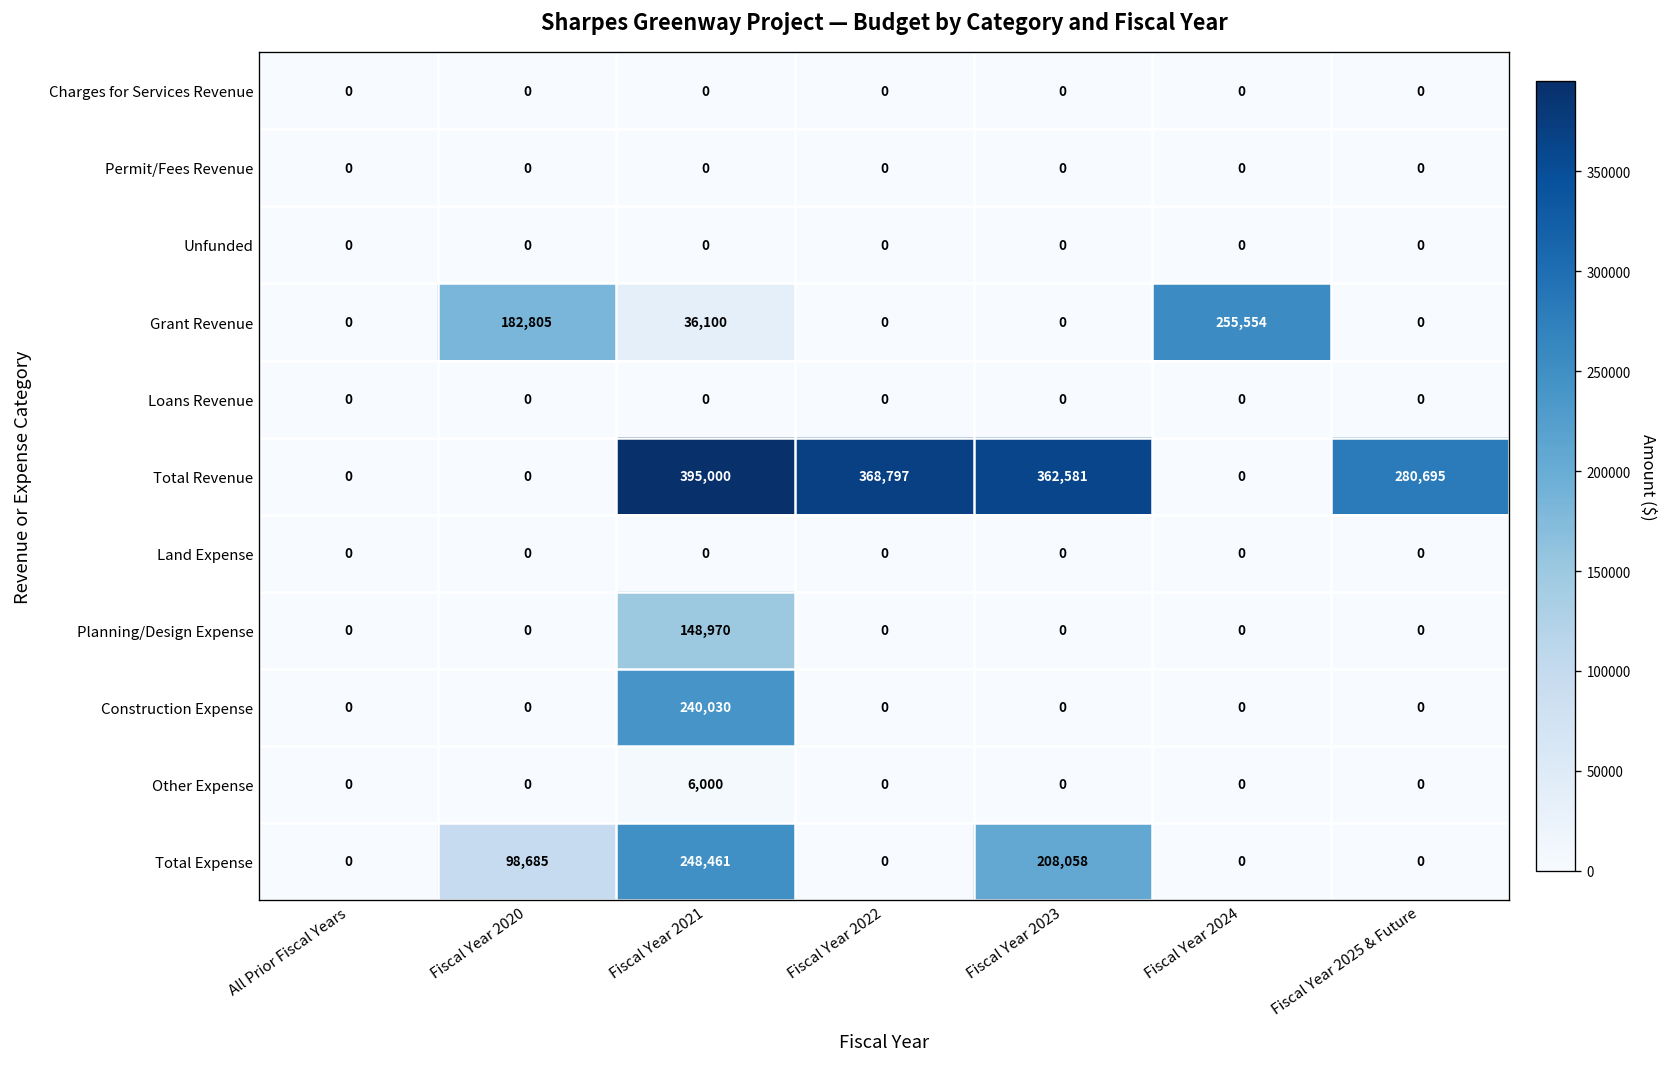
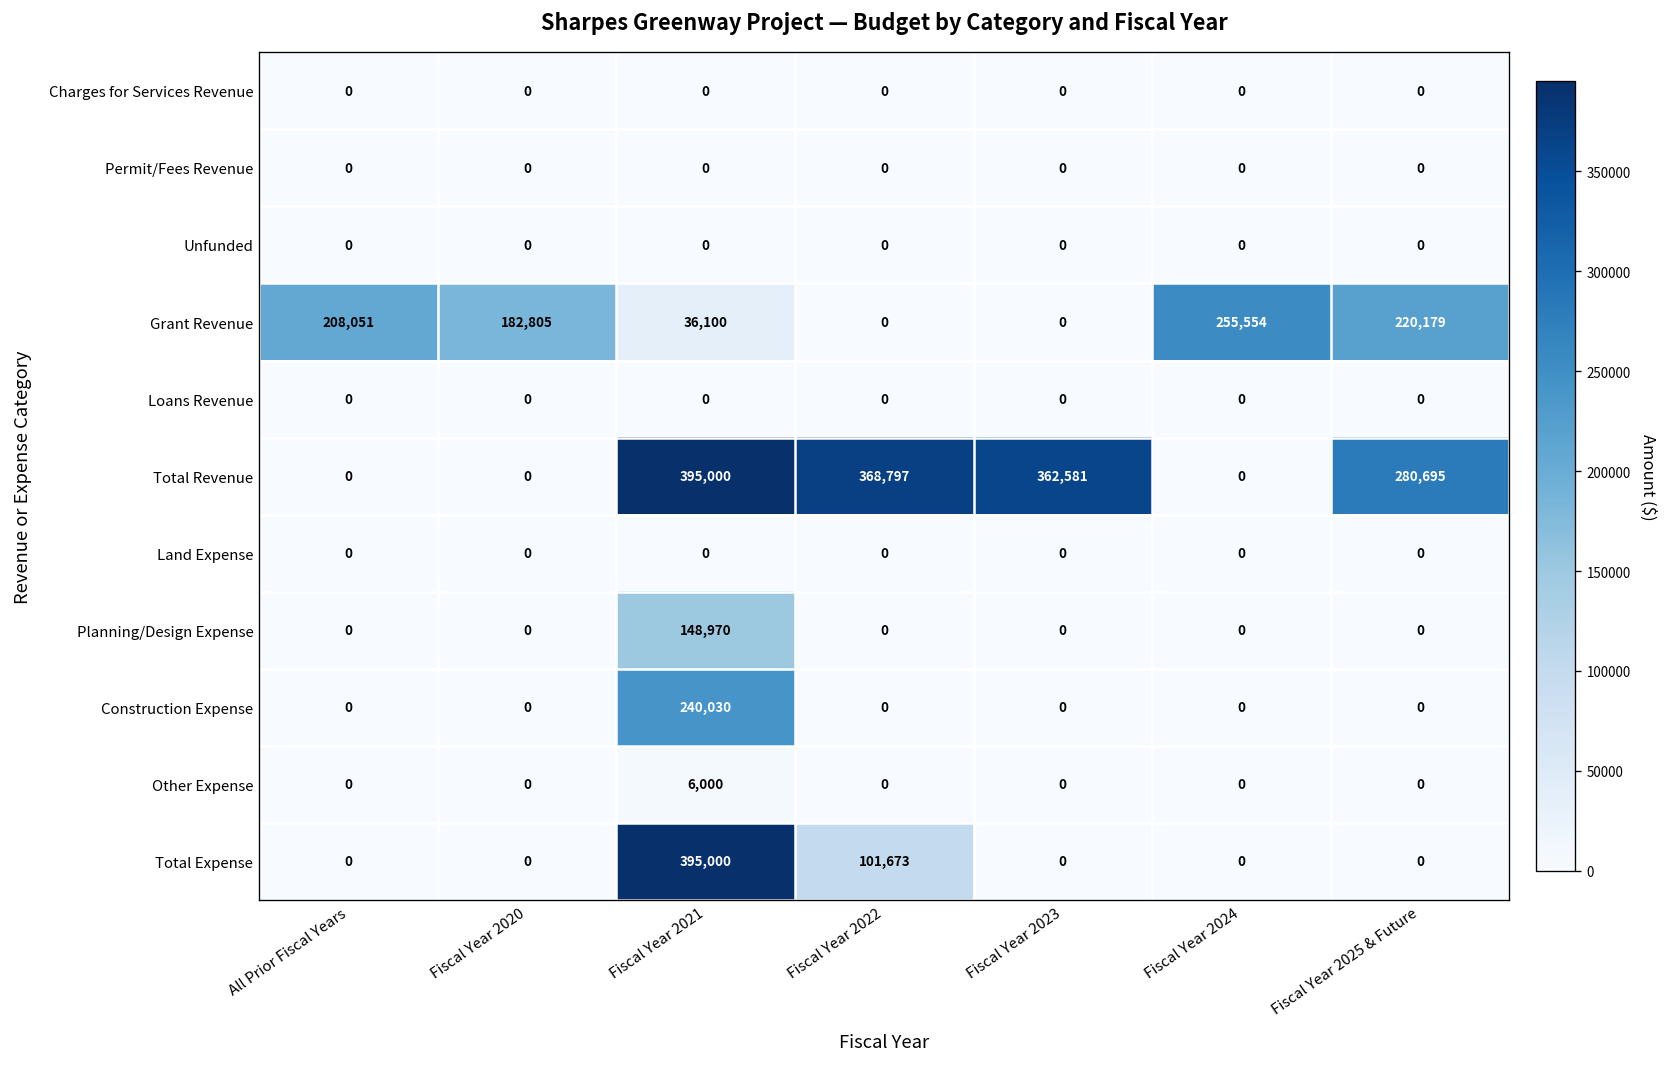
Grant Revenue, All Prior Fiscal Years: 0 -> 208,051
Grant Revenue, Fiscal Year 2025 & Future: 0 -> 220,179
Total Expense, Fiscal Year 2020: 98,685 -> 0
Total Expense, Fiscal Year 2021: 248,461 -> 395,000
Total Expense, Fiscal Year 2022: 0 -> 101,673
Total Expense, Fiscal Year 2023: 208,058 -> 0
